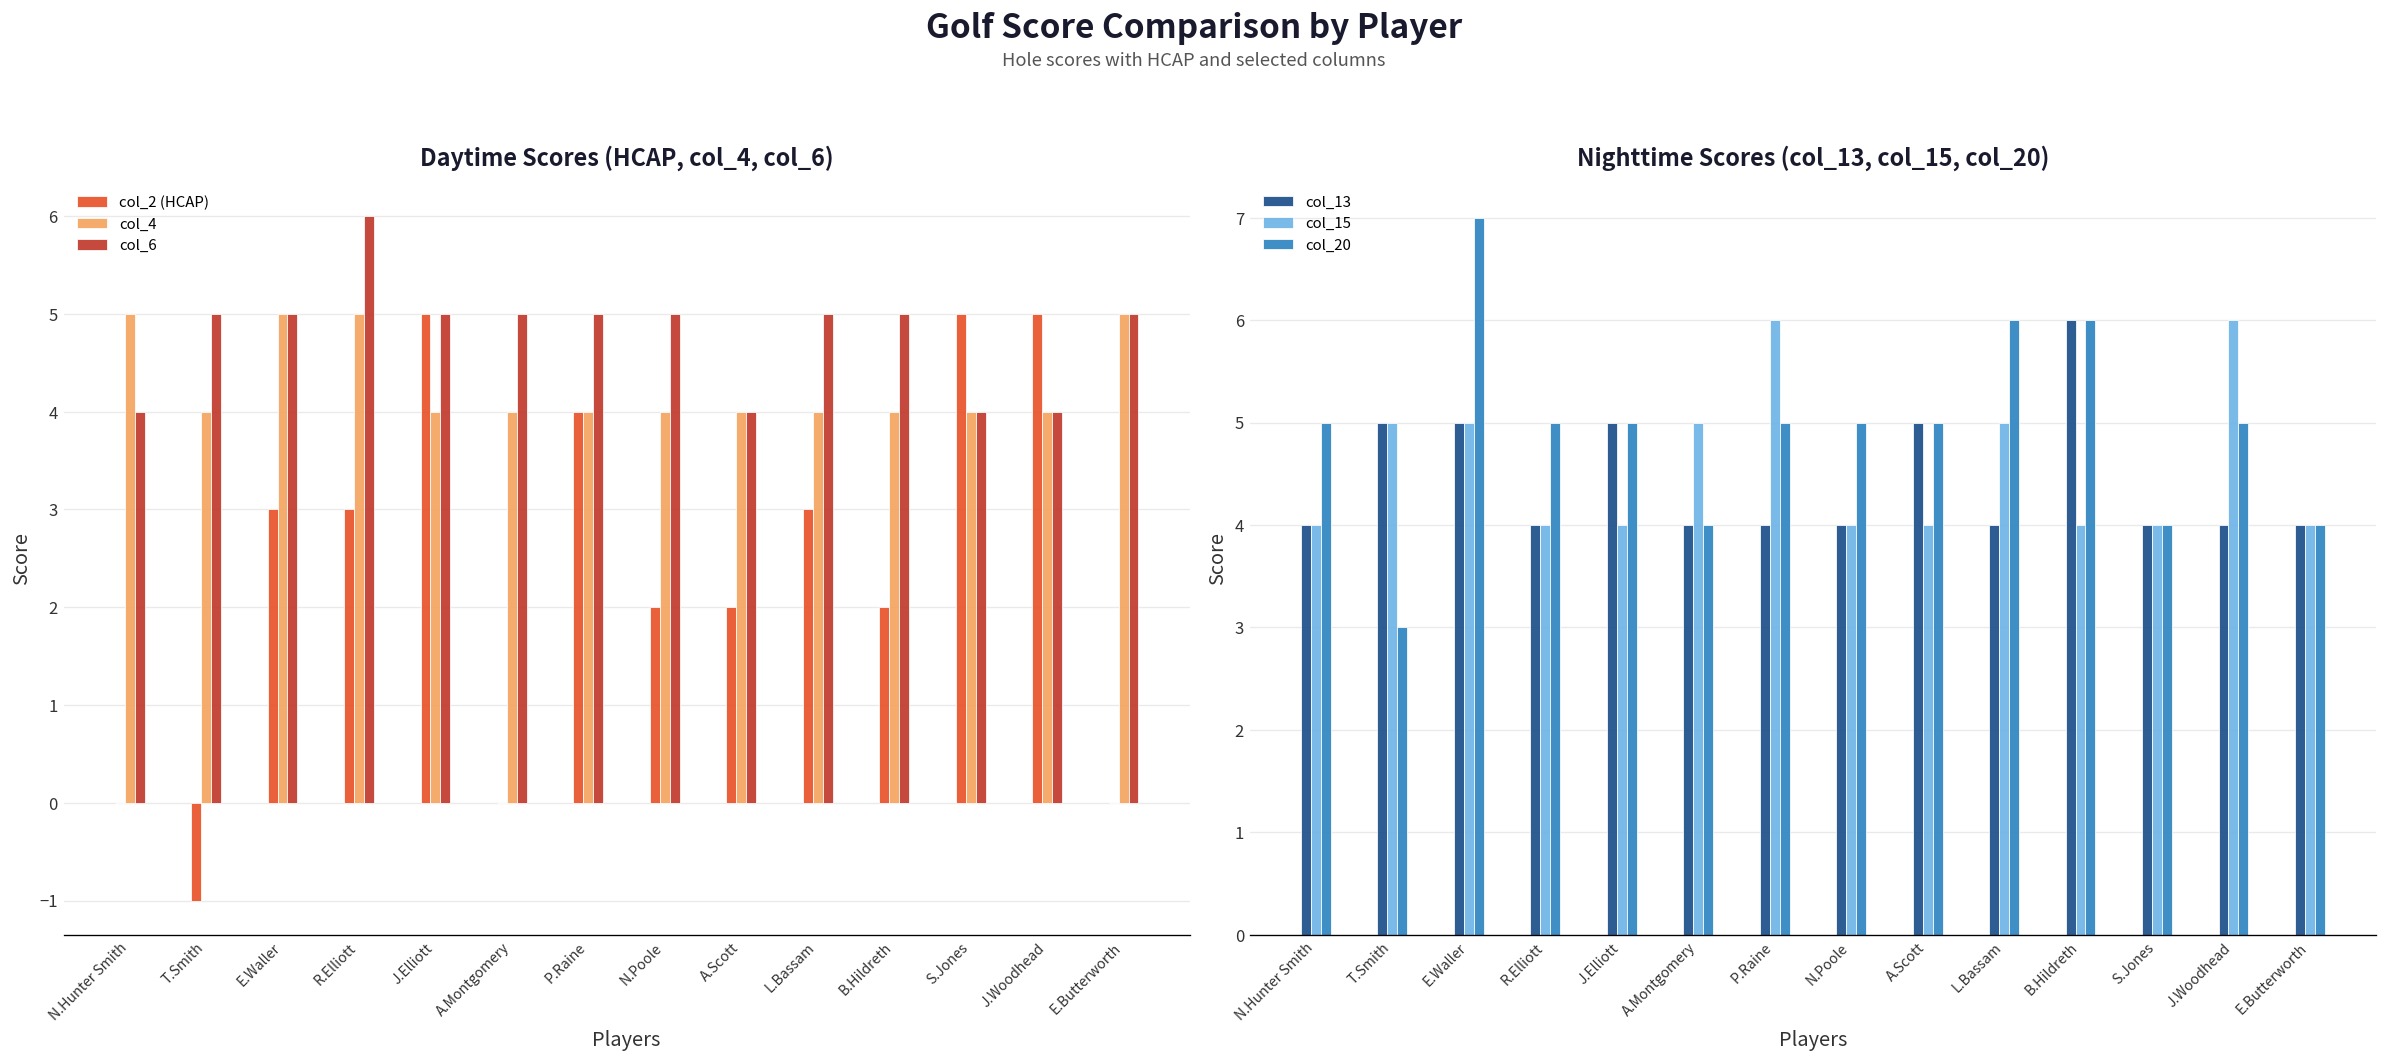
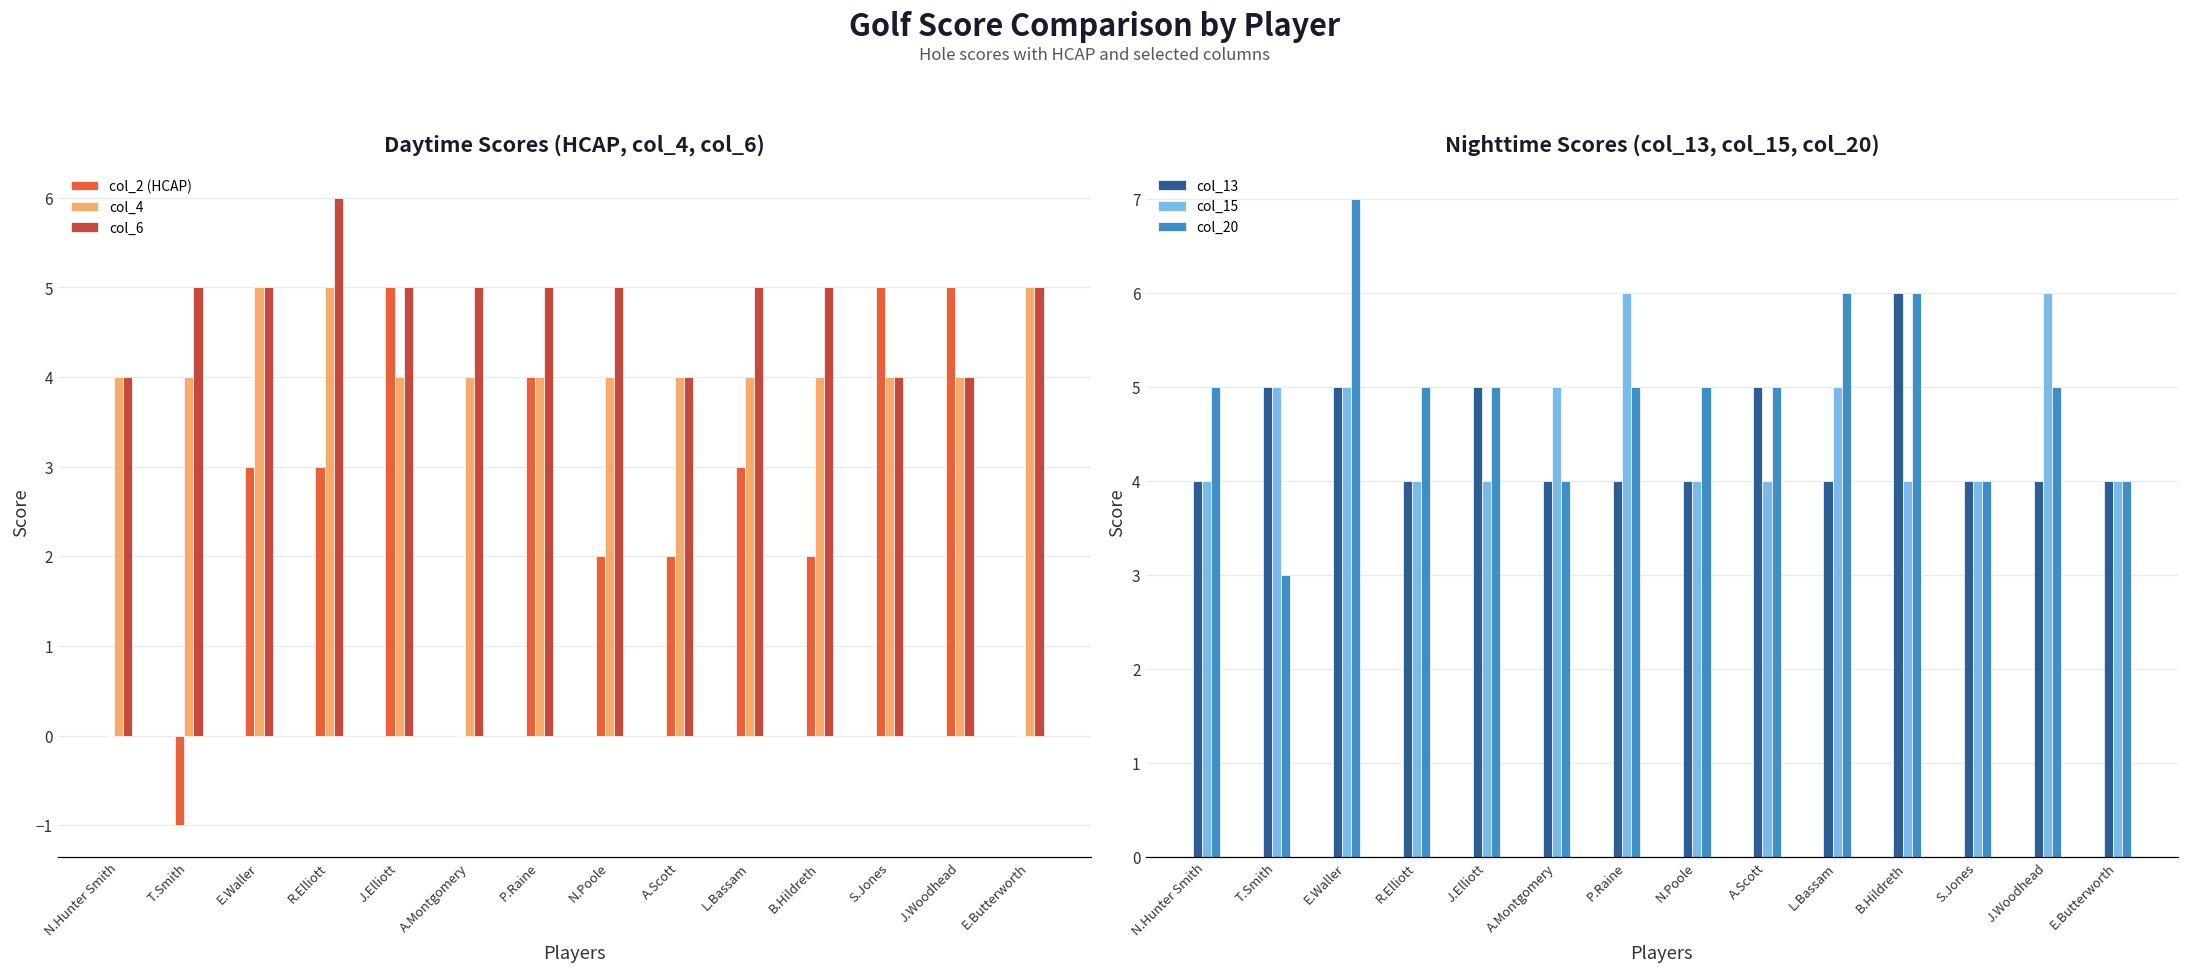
Daytime Scores (HCAP, col_4, col_6), col_4, N.Hunter Smith: 5 -> 4
